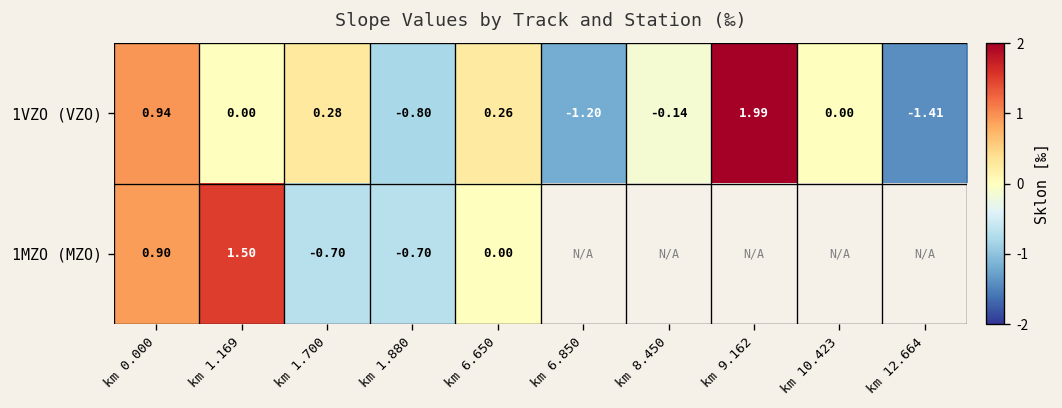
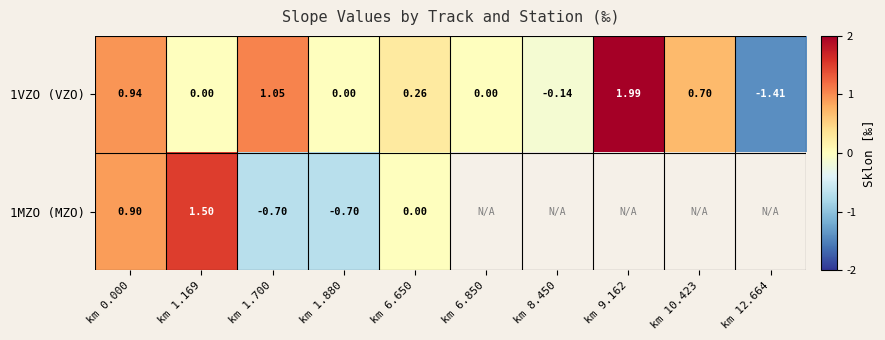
1VZO (VZO), km 1.700: 0.28 -> 1.05
1VZO (VZO), km 1.880: -0.80 -> 0.00
1VZO (VZO), km 6.850: -1.20 -> 0.00
1VZO (VZO), km 10.423: 0.00 -> 0.70
